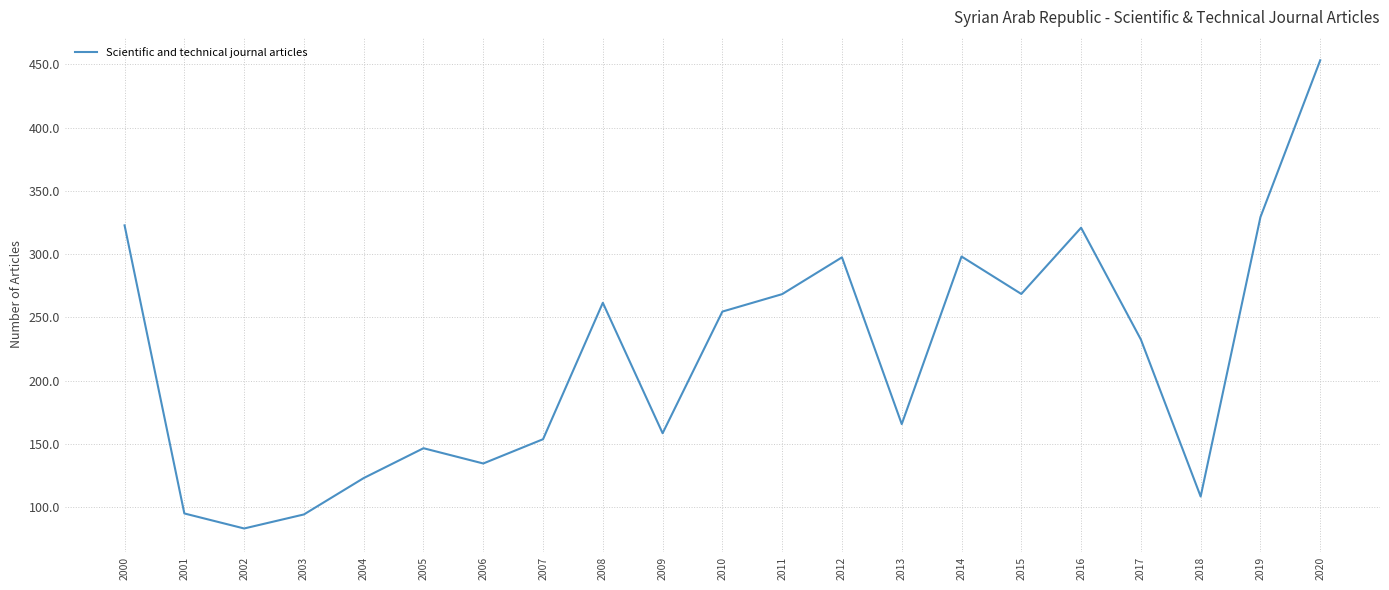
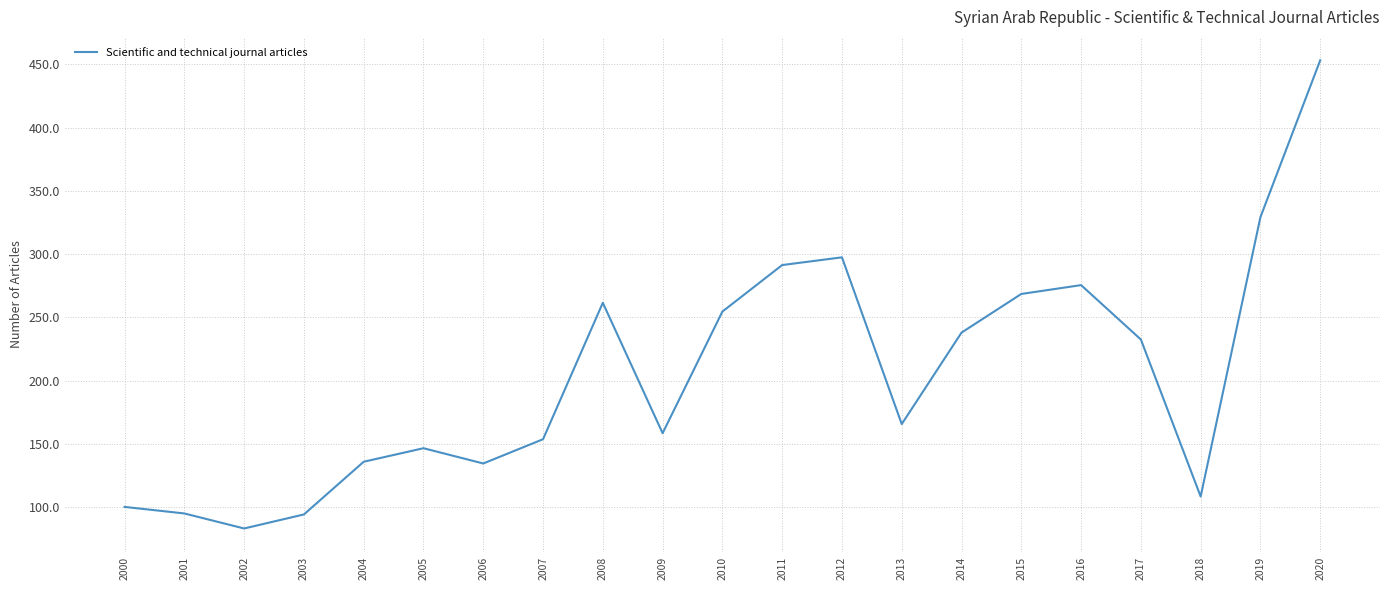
2000: 323 -> 100
2004: 123 -> 136
2011: 268 -> 291
2014: 298 -> 238
2016: 321 -> 275
